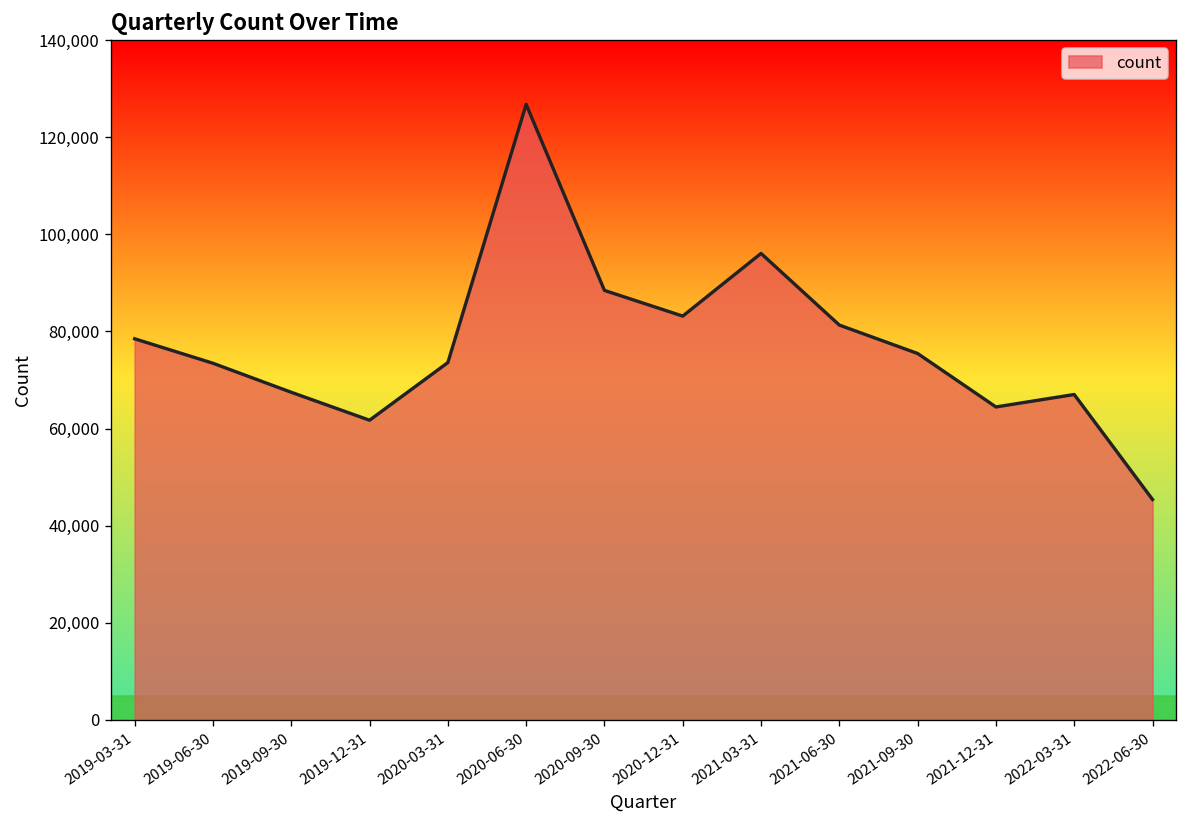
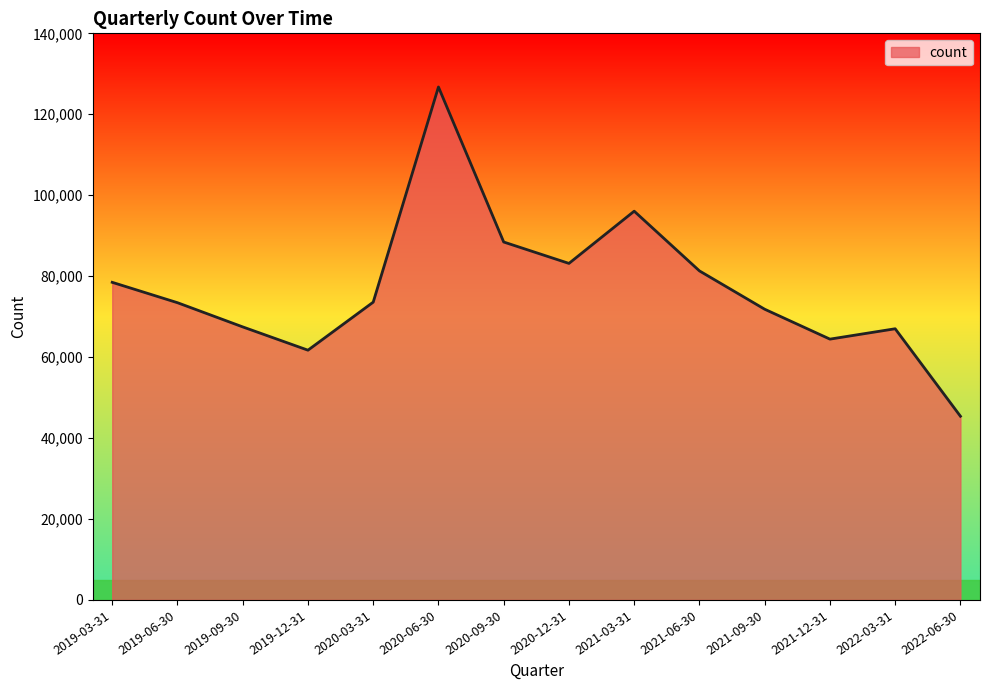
2021-09-30: 75,000 -> 72,000
